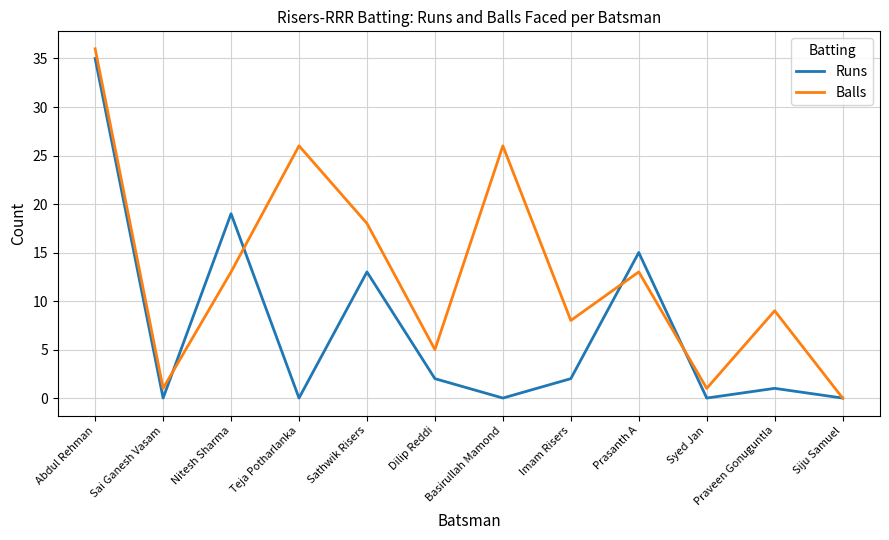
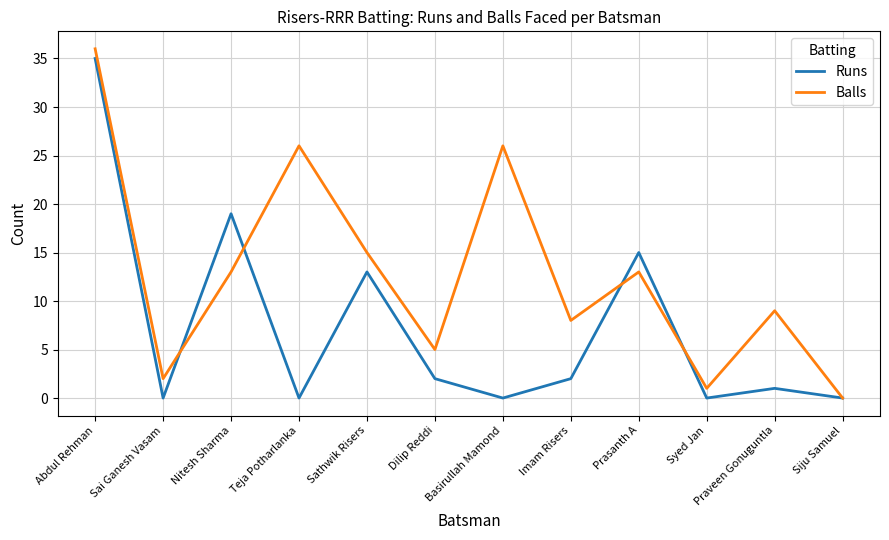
Balls, Sai Ganesh Vasam: 1 -> 2
Balls, Sathwik Risers: 18 -> 15
